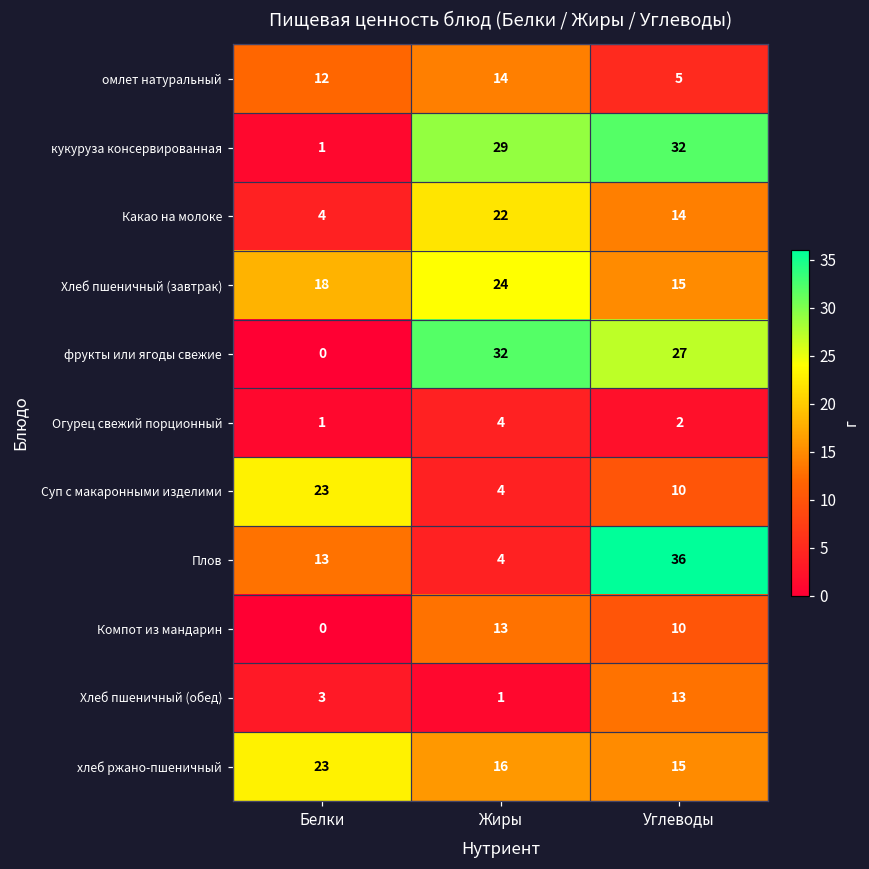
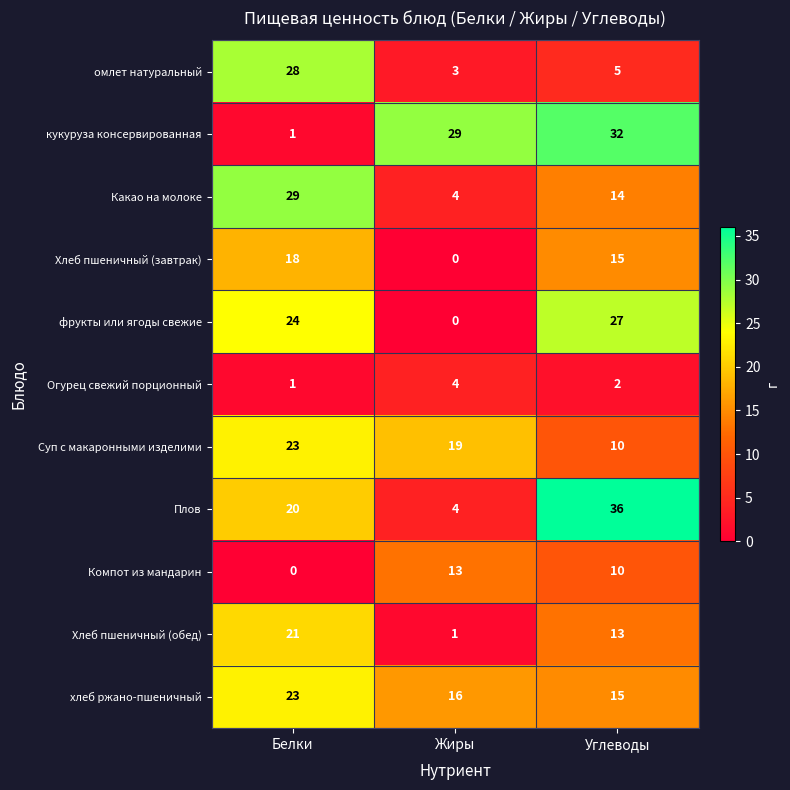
омлет натуральный, Белки: 12 -> 28
омлет натуральный, Жиры: 14 -> 3
Какао на молоке, Белки: 4 -> 29
Какао на молоке, Жиры: 22 -> 4
Хлеб пшеничный (завтрак), Жиры: 24 -> 0
фрукты или ягоды свежие, Белки: 0 -> 24
фрукты или ягоды свежие, Жиры: 32 -> 0
Суп с макаронными изделими, Жиры: 4 -> 19
Плов, Белки: 13 -> 20
Хлеб пшеничный (обед), Белки: 3 -> 21
